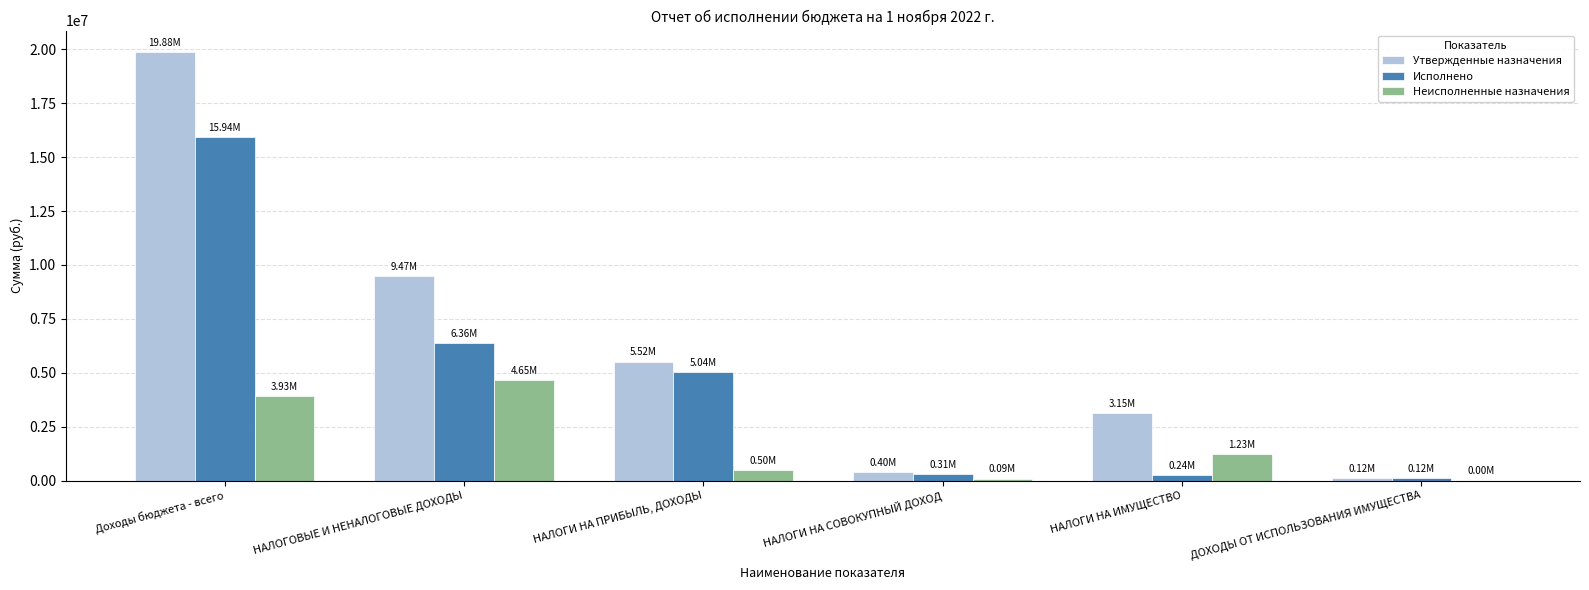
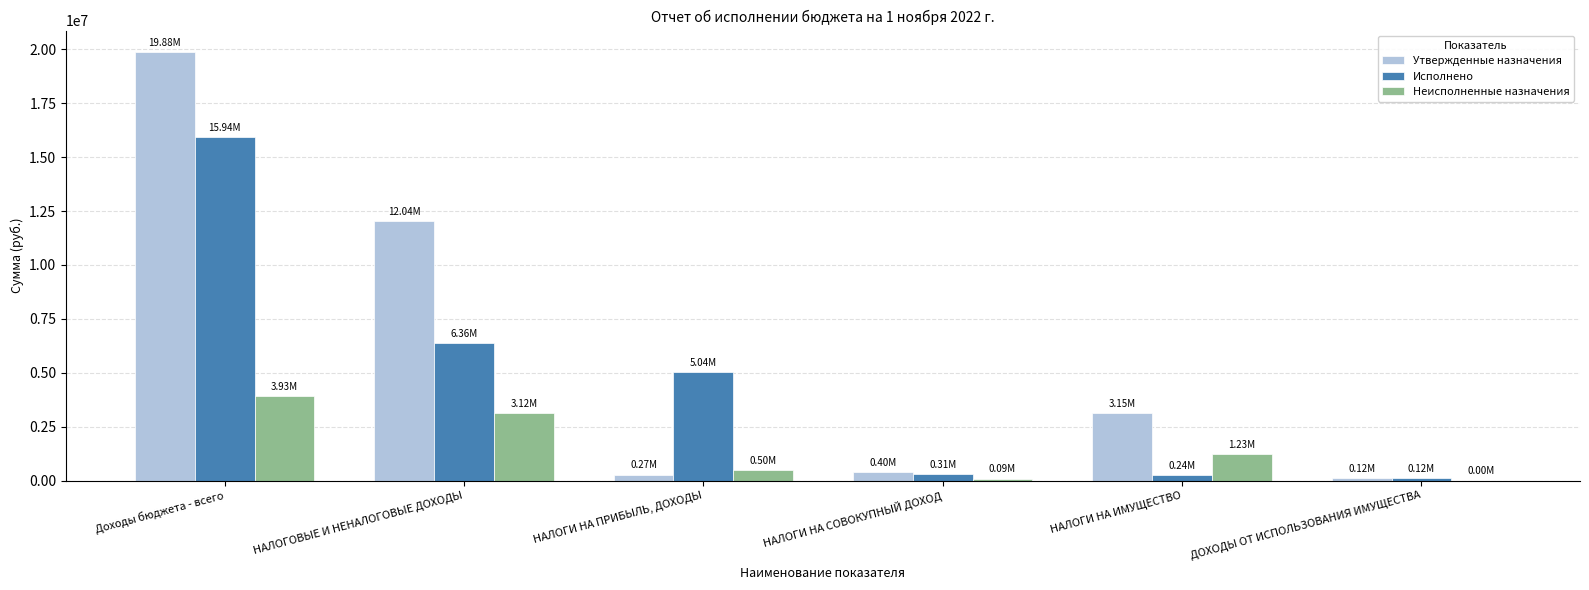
Утвержденные назначения, НАЛОГОВЫЕ И НЕНАЛОГОВЫЕ ДОХОДЫ: 9.47M -> 12.04M
Неисполненные назначения, НАЛОГОВЫЕ И НЕНАЛОГОВЫЕ ДОХОДЫ: 4.65M -> 3.12M
Утвержденные назначения, НАЛОГИ НА ПРИБЫЛЬ, ДОХОДЫ: 5.52M -> 0.27M
